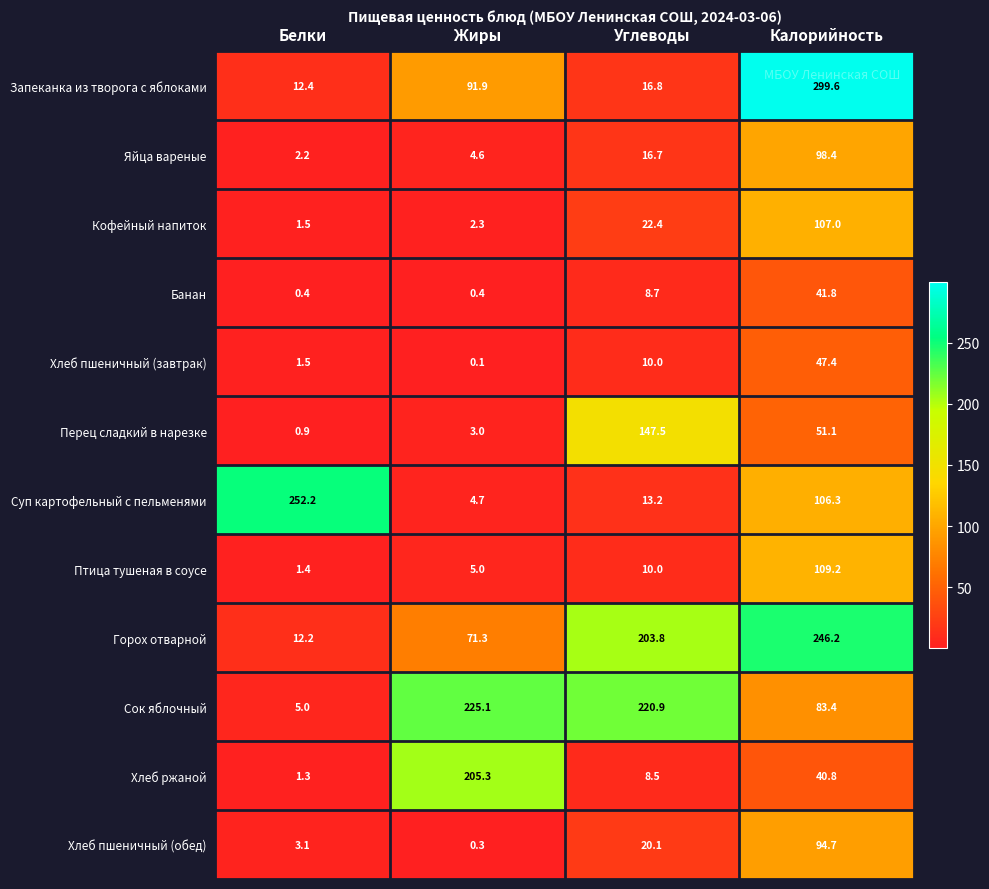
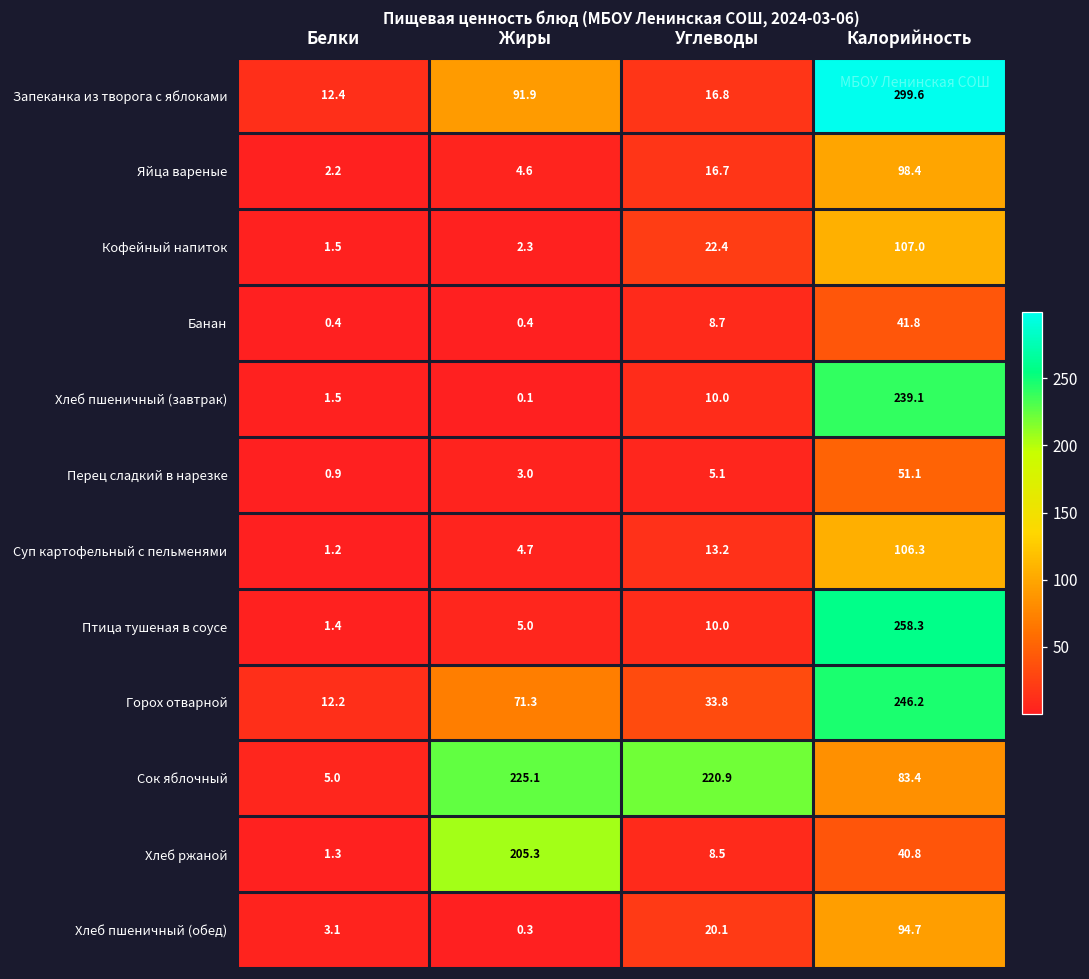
Хлеб пшеничный (завтрак), Калорийность: 47.4 -> 239.1
Перец сладкий в нарезке, Углеводы: 147.5 -> 5.1
Суп картофельный с пельменями, Белки: 252.2 -> 1.2
Птица тушеная в соусе, Калорийность: 109.2 -> 258.3
Горох отварной, Углеводы: 203.8 -> 33.8
